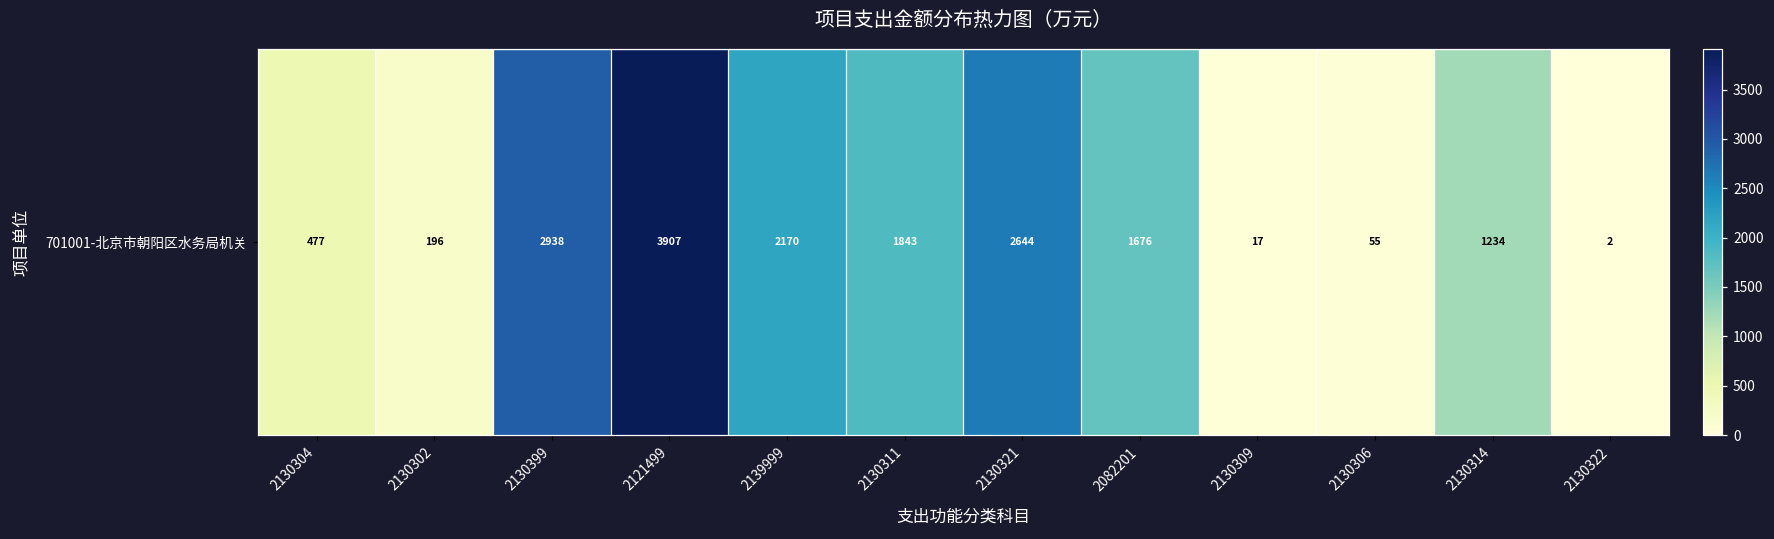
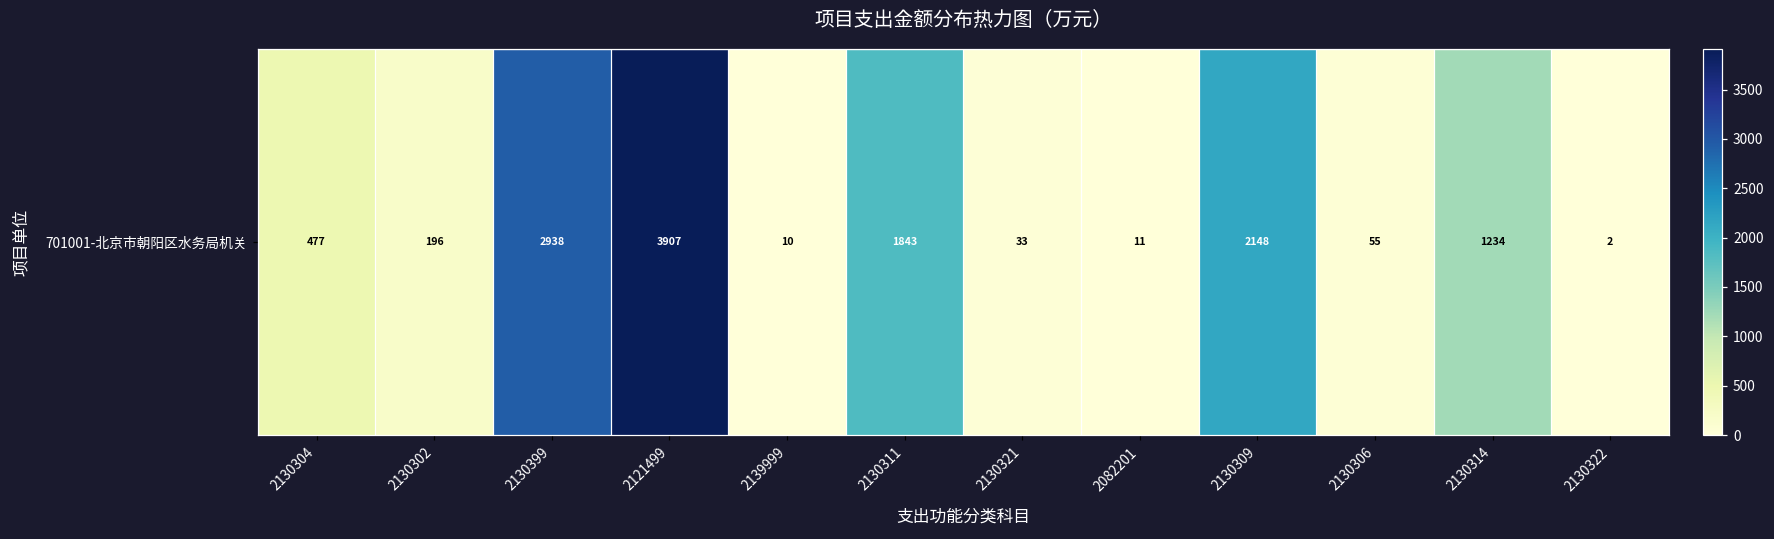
701001-北京市朝阳区水务局机关, 2139999: 2170 -> 10
701001-北京市朝阳区水务局机关, 2130321: 2644 -> 33
701001-北京市朝阳区水务局机关, 2082201: 1676 -> 11
701001-北京市朝阳区水务局机关, 2130309: 17 -> 2148
